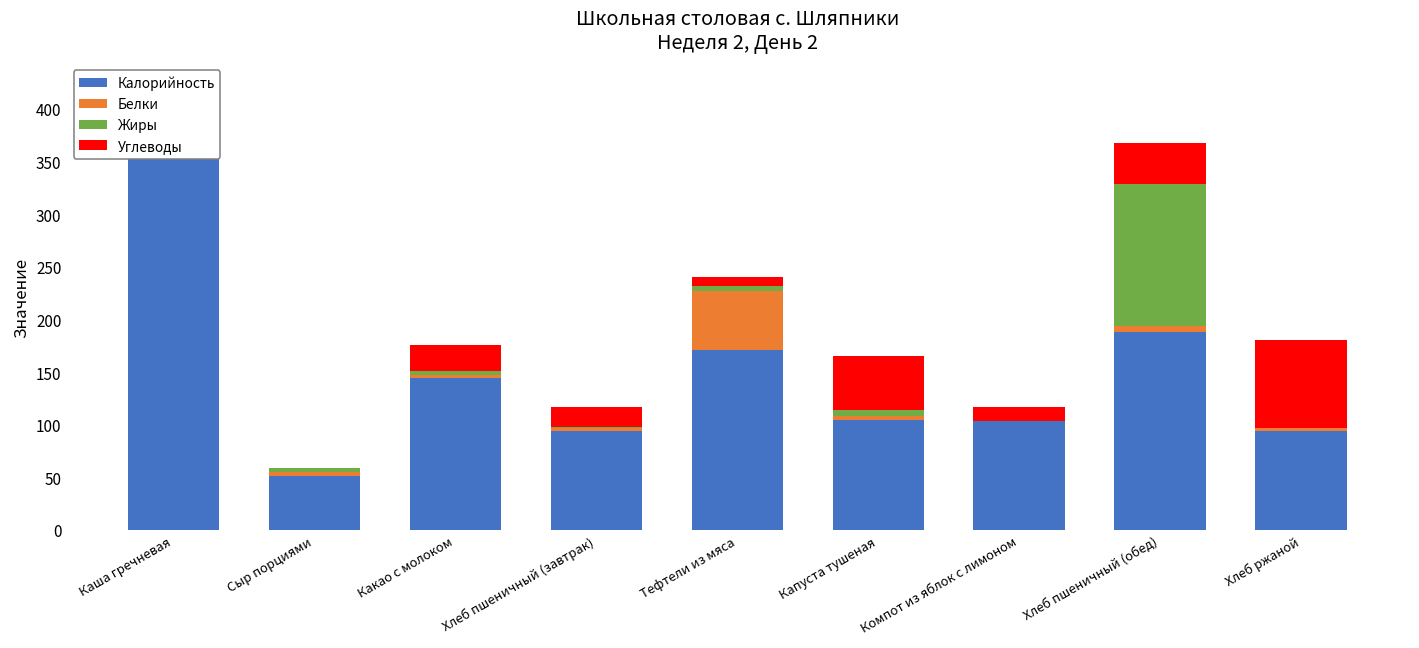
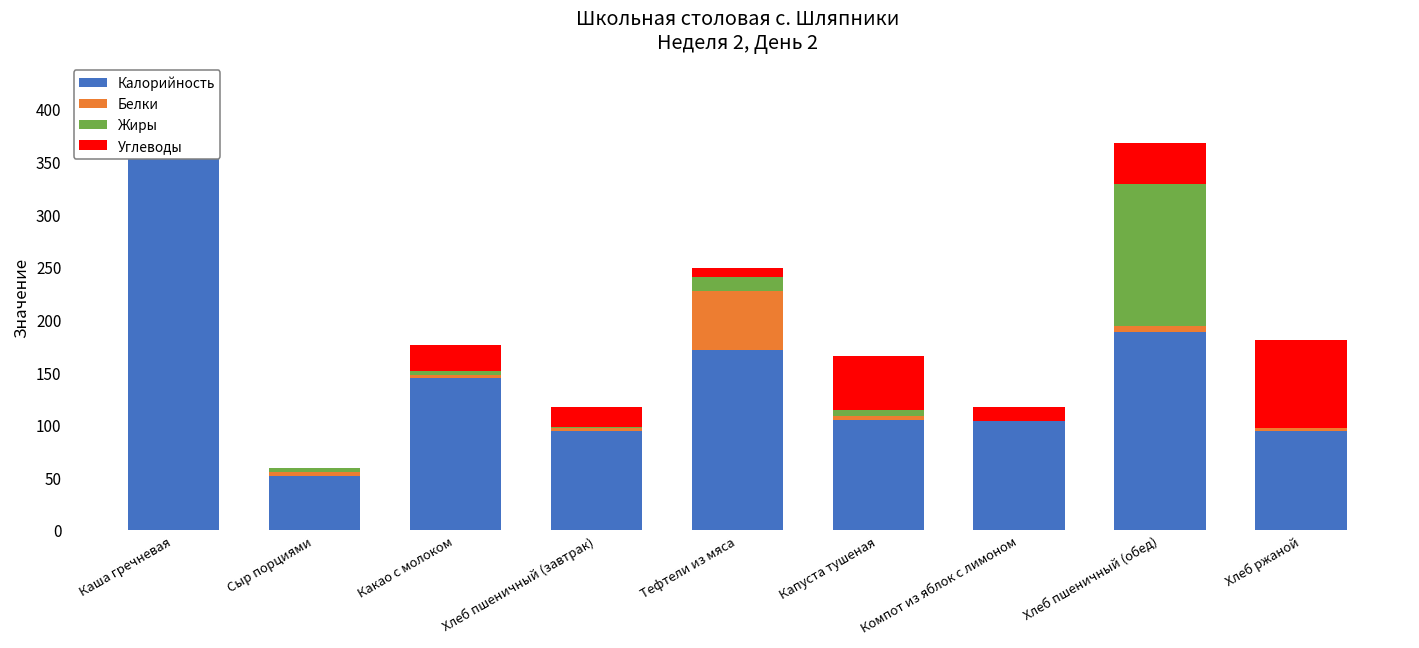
Жиры, Тефтели из мяса: 0 -> 10
